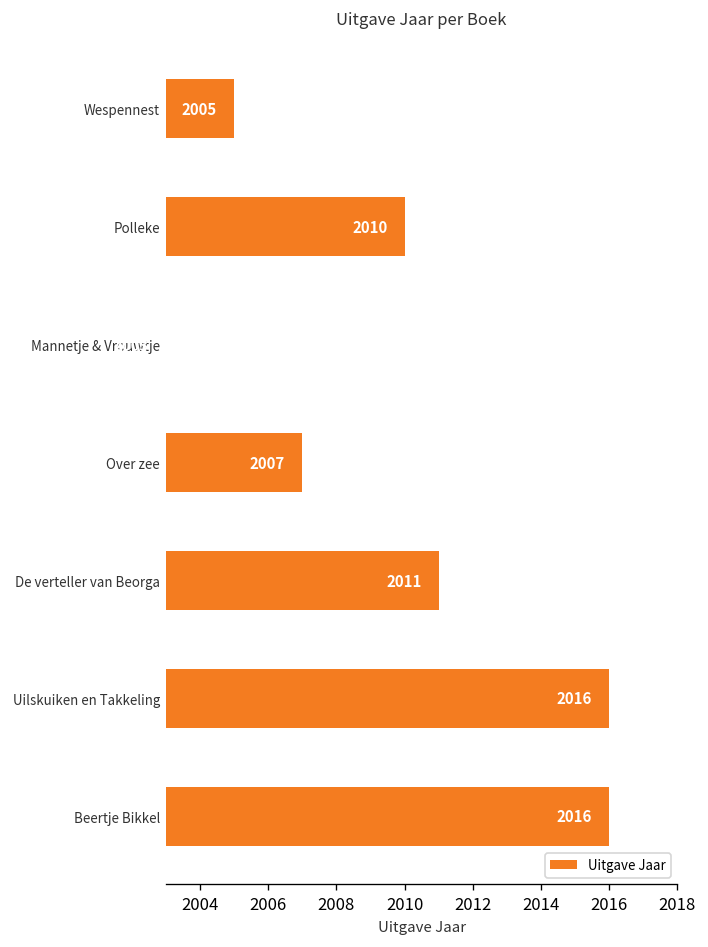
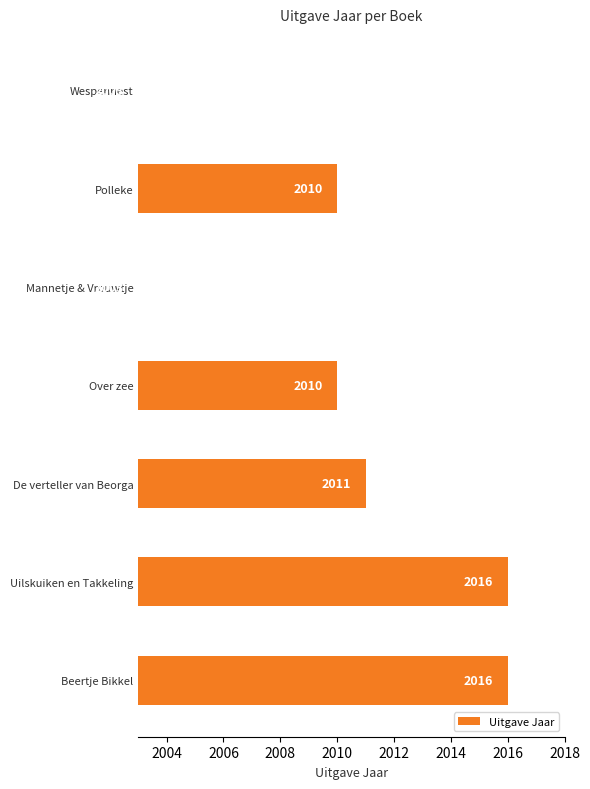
Wespennest: 2005 -> 2003
Over zee: 2007 -> 2010
